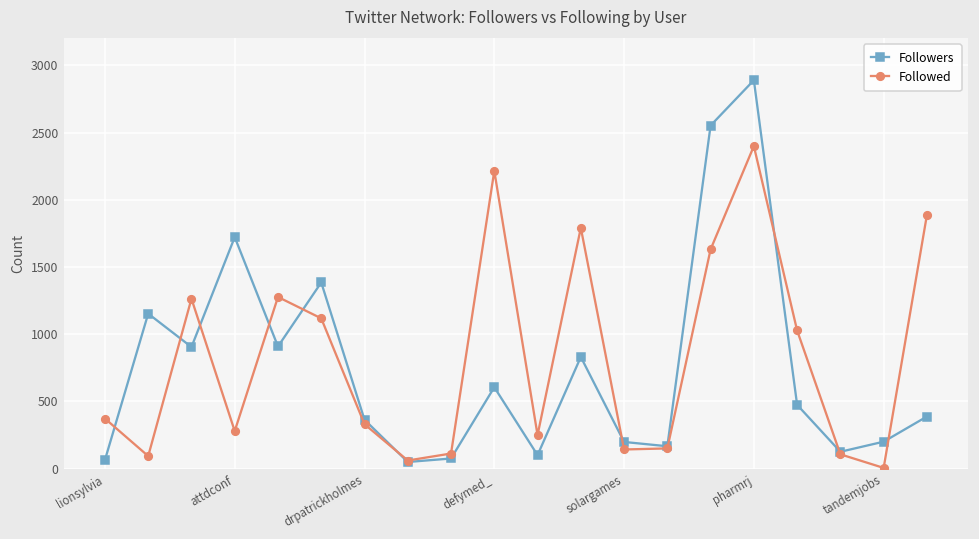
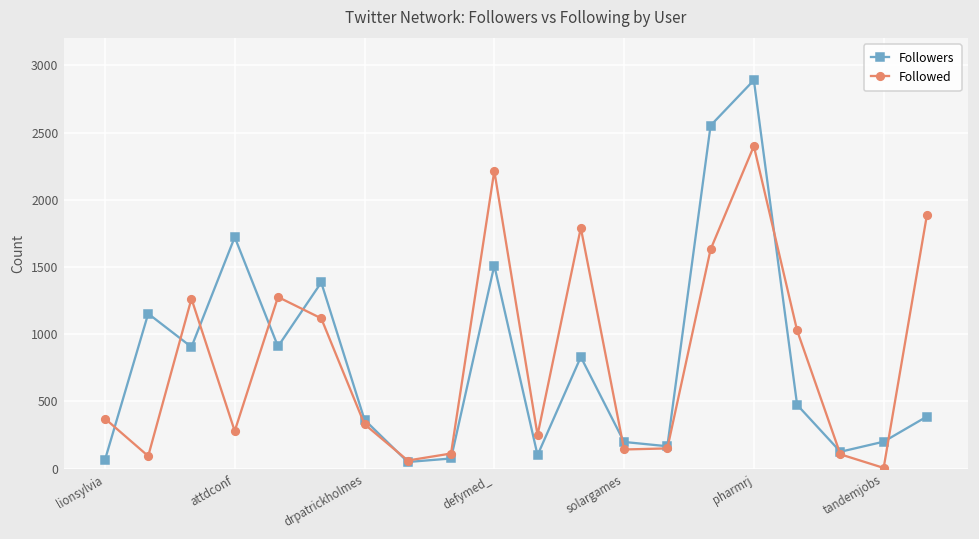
Followers, defymed_: 610 -> 1510
